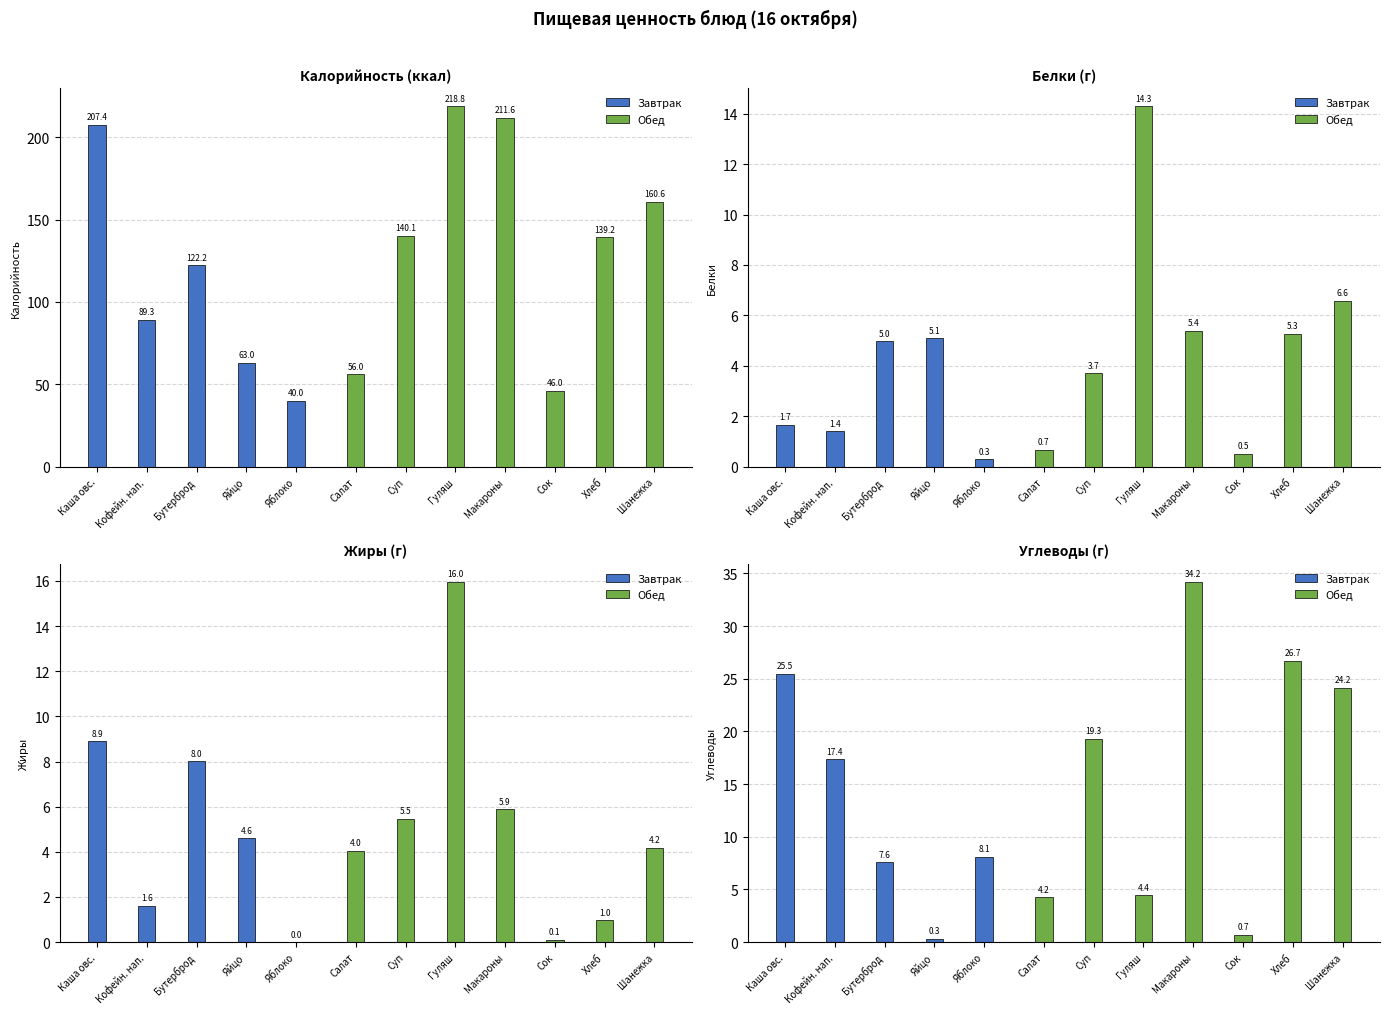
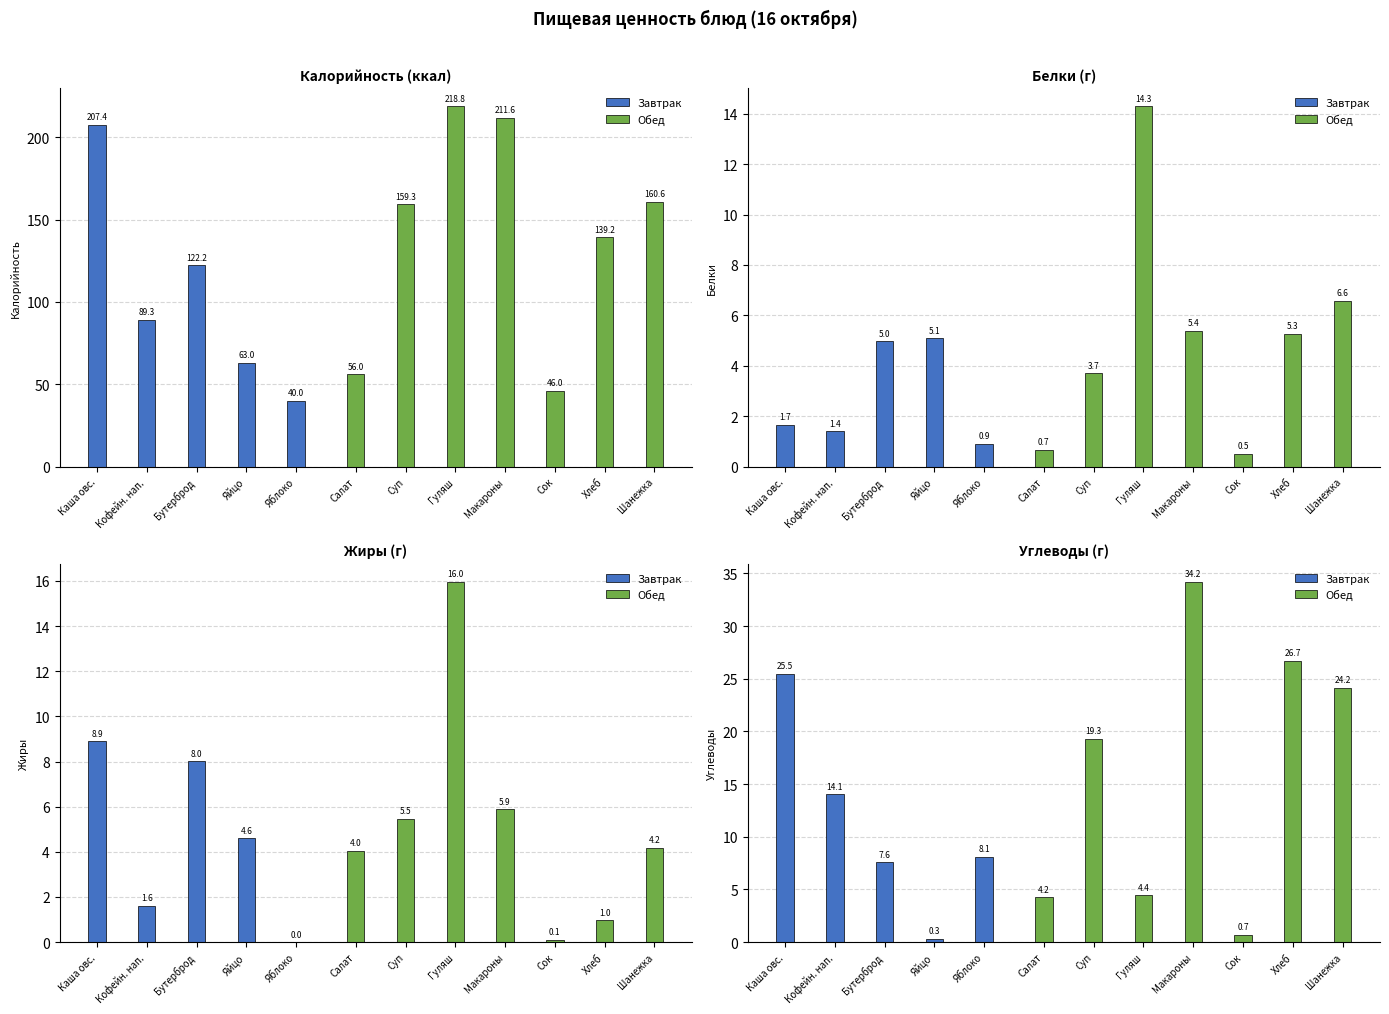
Калорийность (ккал), Обед, Суп: 140.1 -> 159.3
Белки (г), Завтрак, Яблоко: 0.3 -> 0.9
Углеводы (г), Завтрак, Кофейн. нап.: 17.4 -> 14.1
